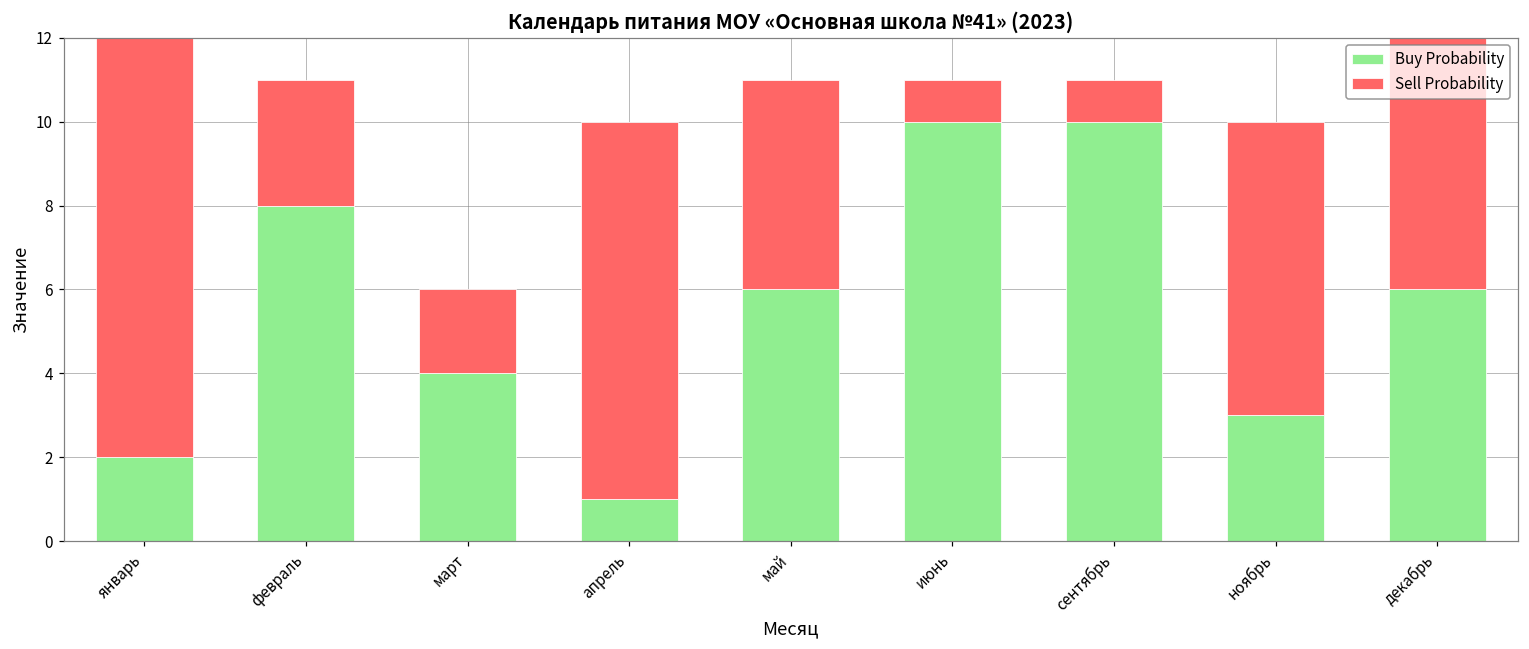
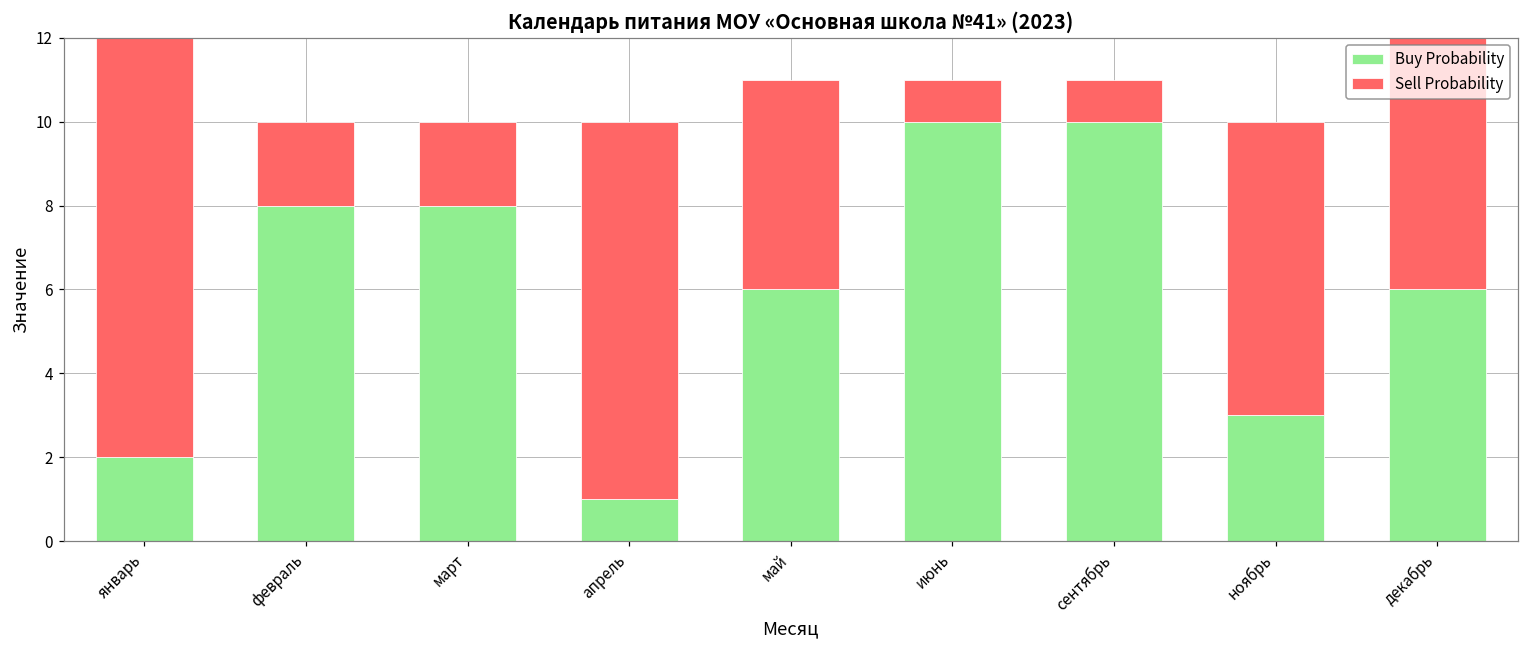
Sell Probability, февраль: 3 -> 2
Buy Probability, март: 4 -> 8
